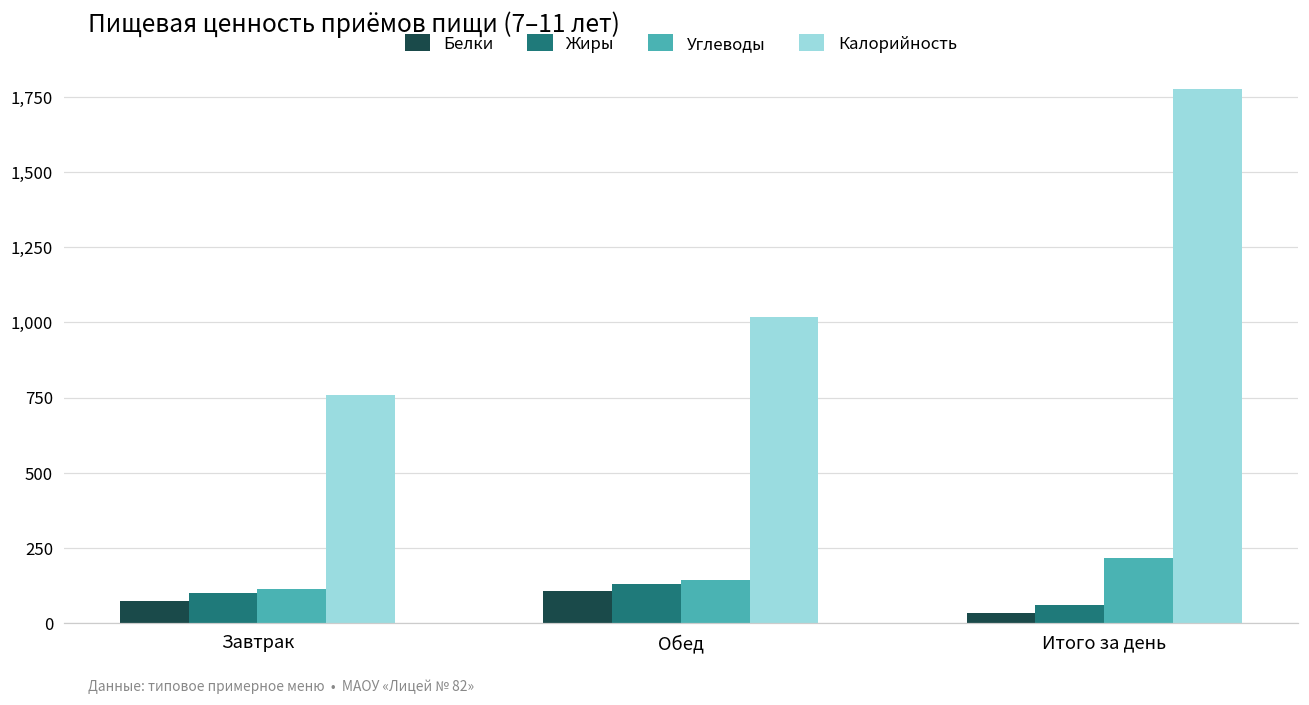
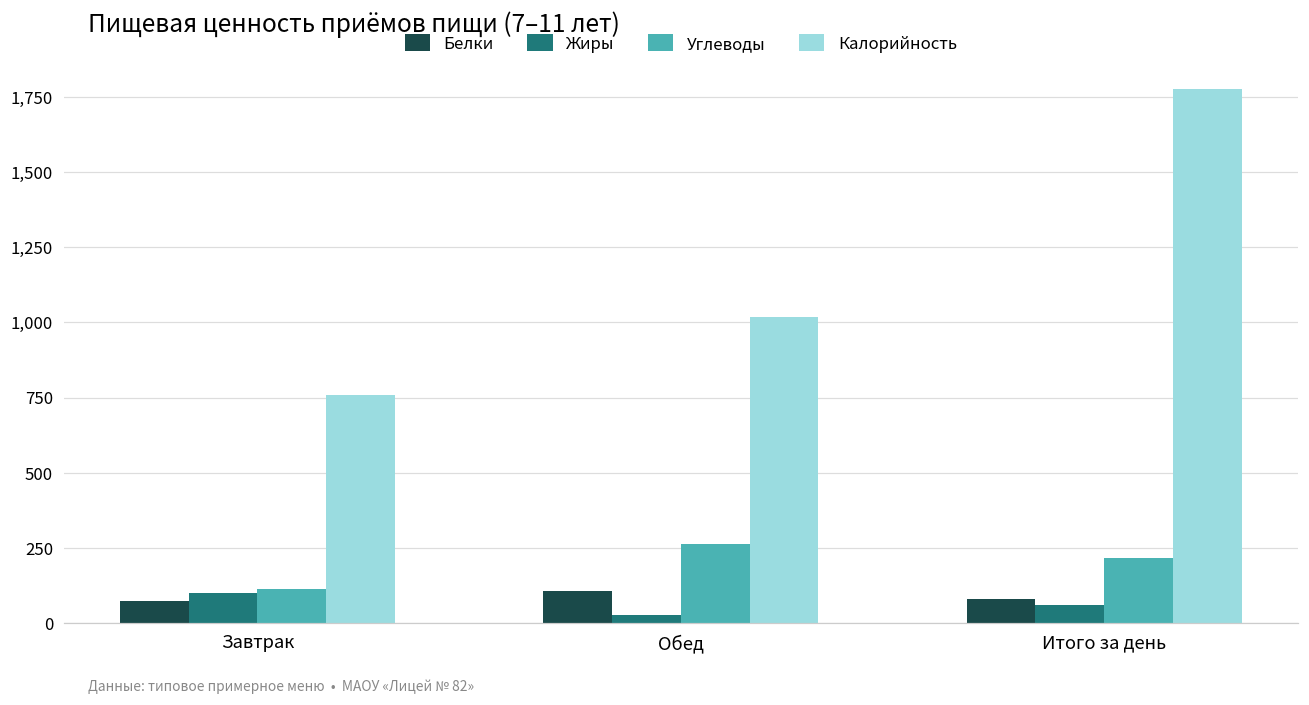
Жиры, Обед: 130 -> 30
Углеводы, Обед: 140 -> 260
Белки, Итого за день: 40 -> 80
